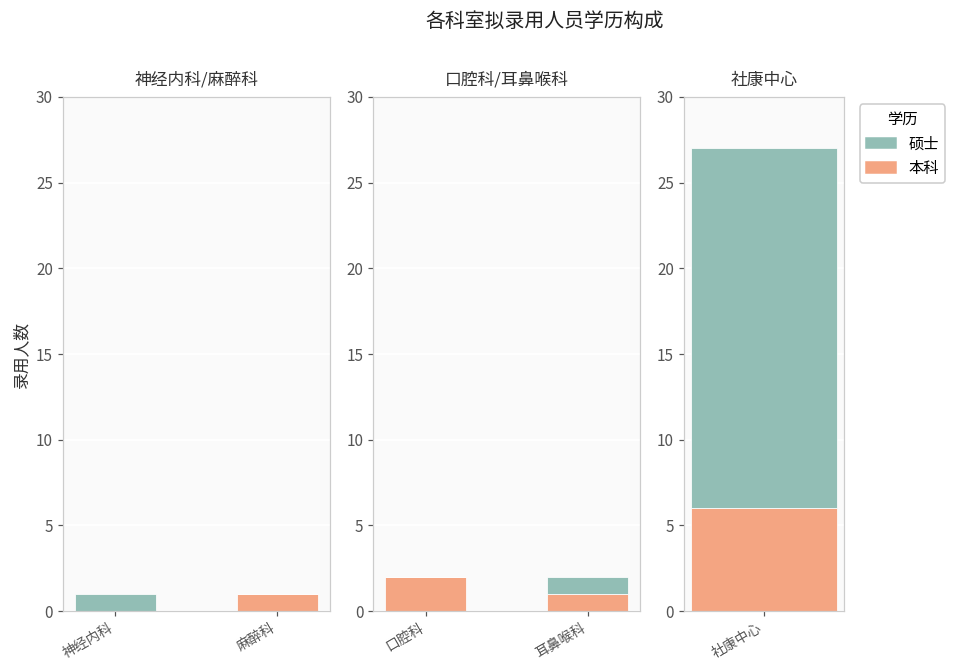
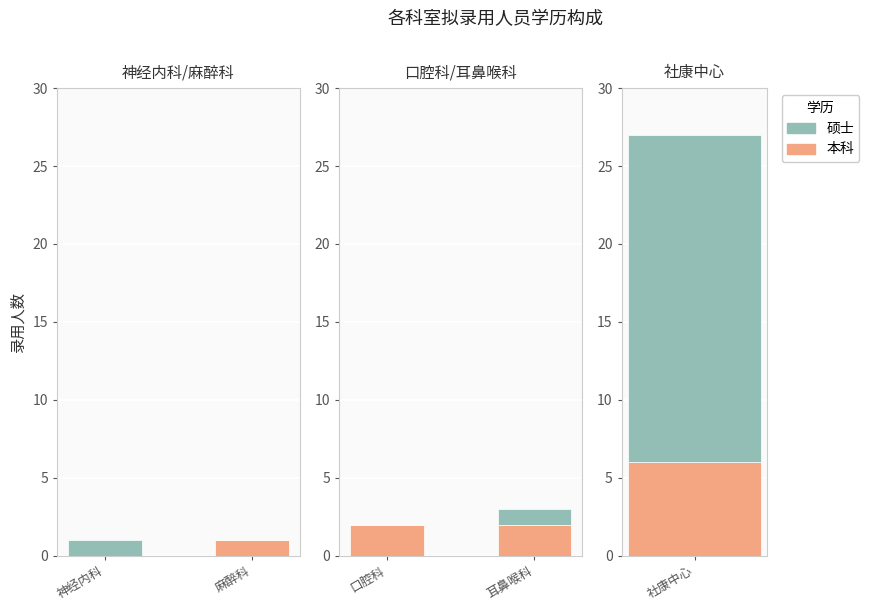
口腔科/耳鼻喉科, 本科, 耳鼻喉科: 1 -> 2
